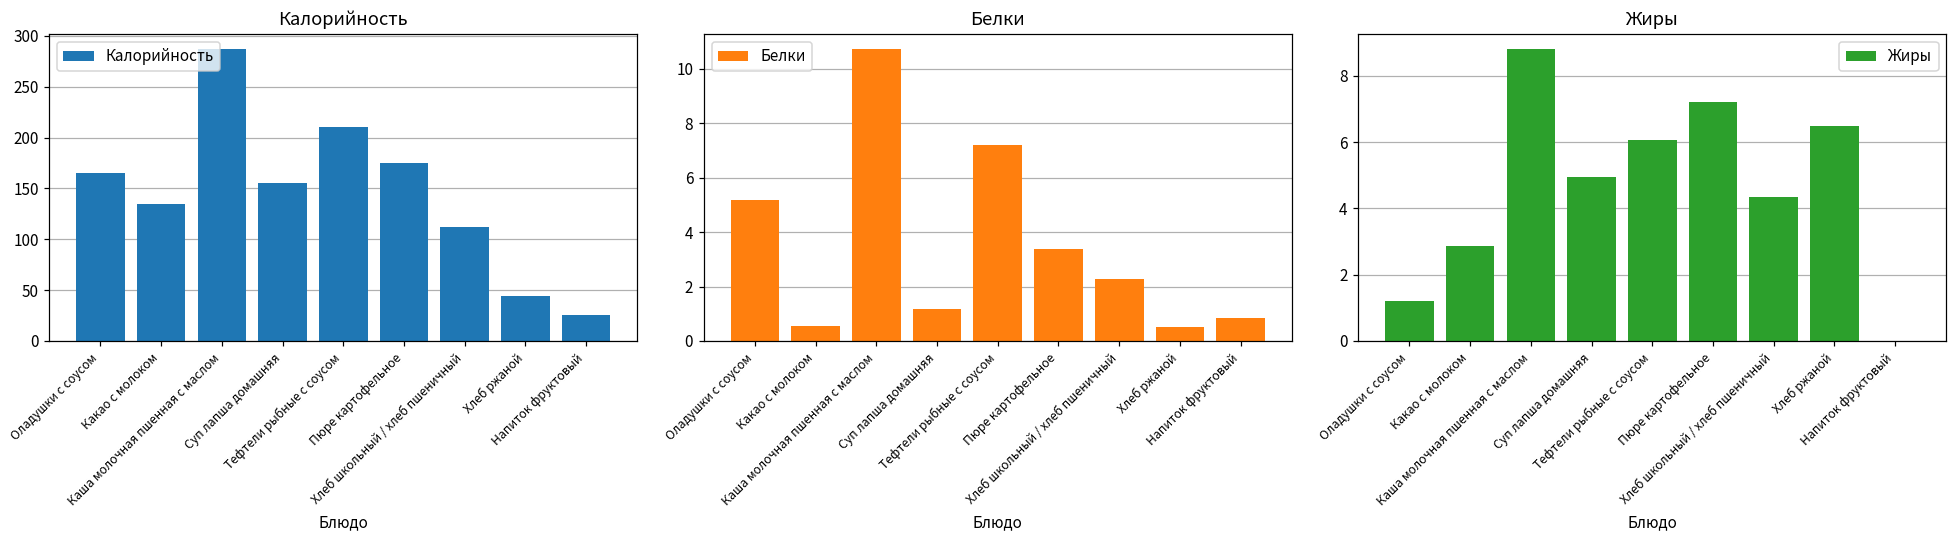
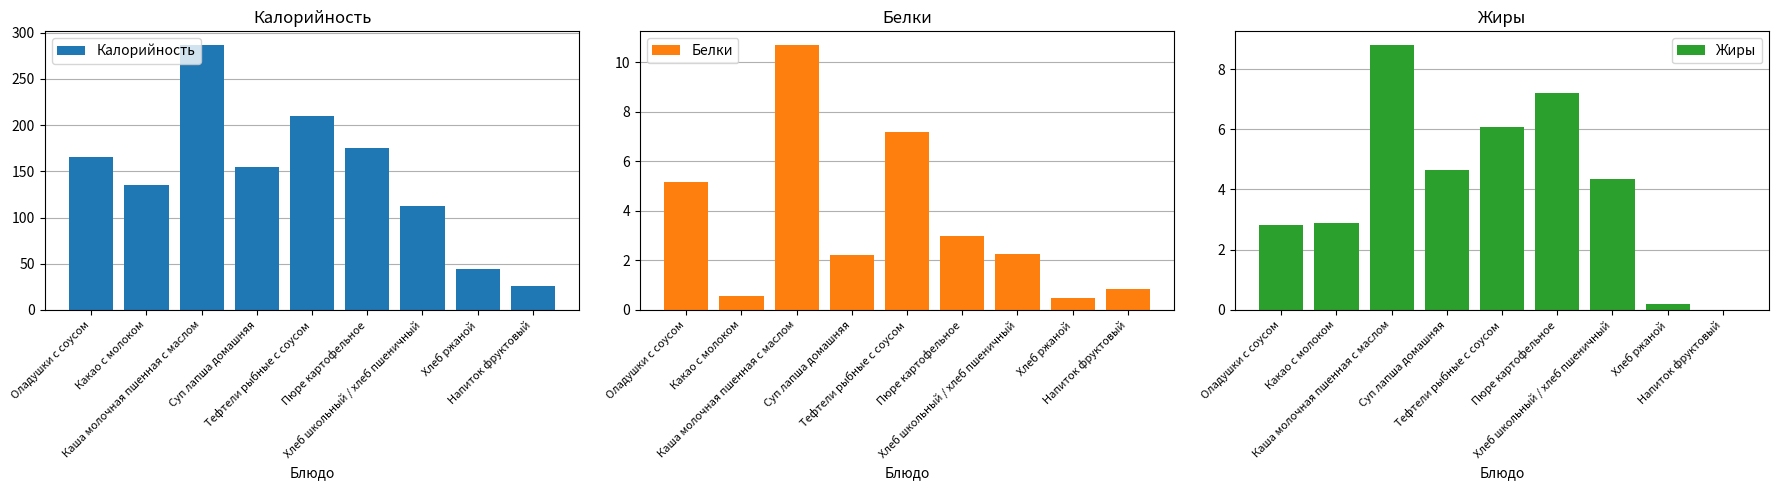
Белки, Суп лапша домашняя: 1.2 -> 2.2
Белки, Пюре картофельное: 3.4 -> 3.0
Жиры, Оладушки с соусом: 1.2 -> 2.8
Жиры, Суп лапша домашняя: 5.0 -> 4.6
Жиры, Хлеб ржаной: 6.5 -> 0.2
